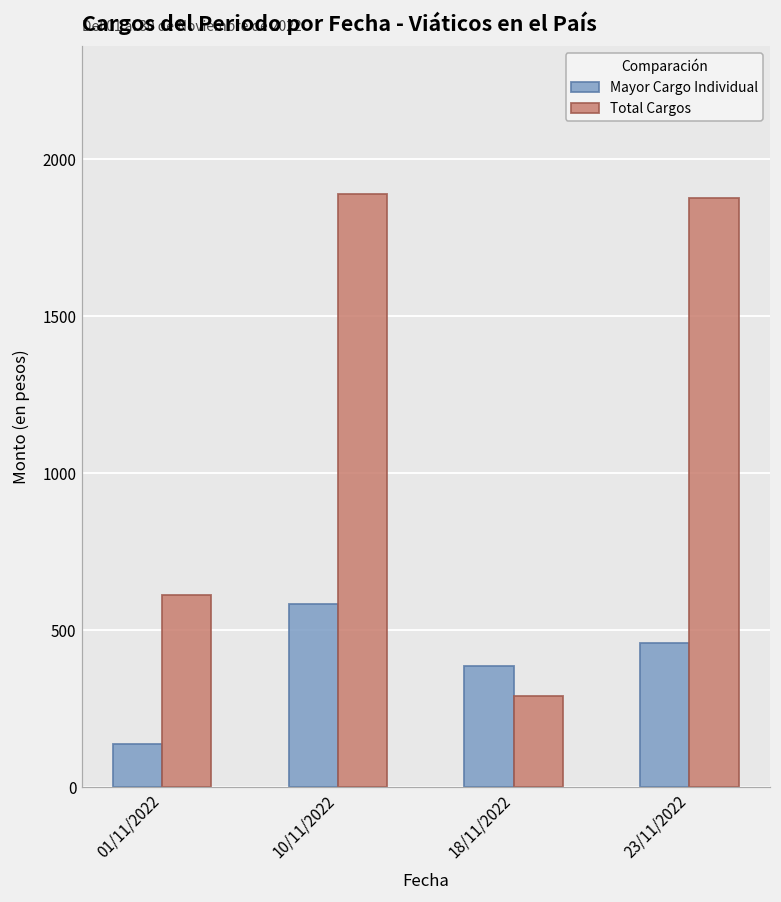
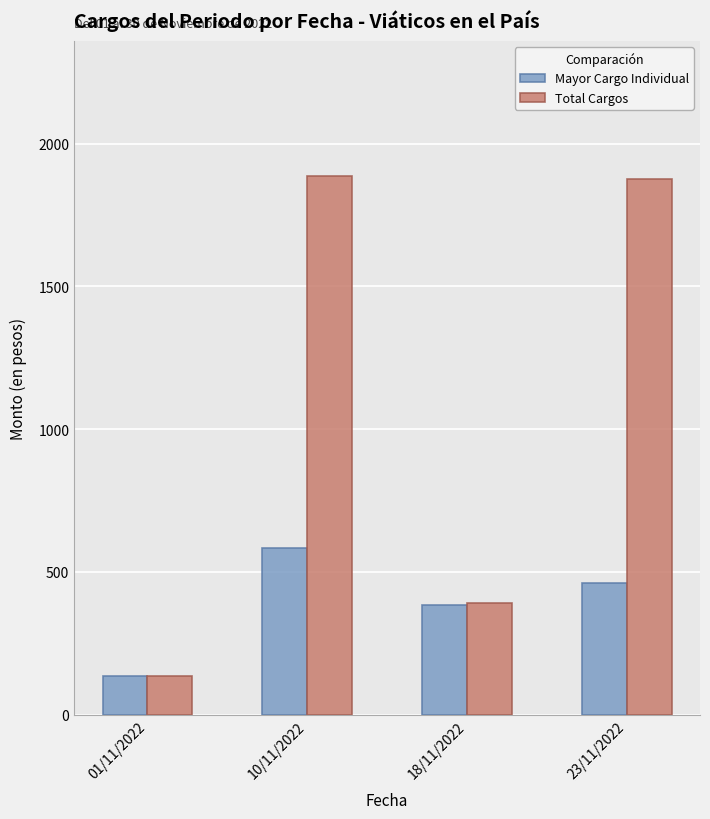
Total Cargos, 01/11/2022: 610 -> 140
Total Cargos, 18/11/2022: 290 -> 390
